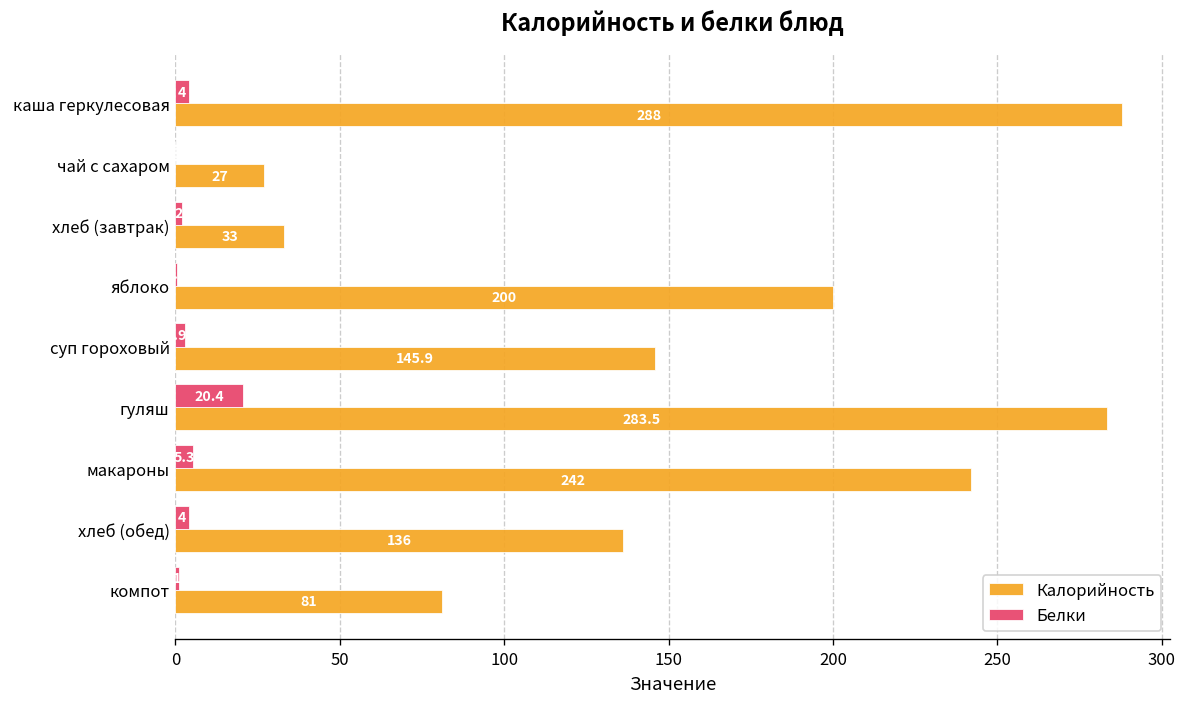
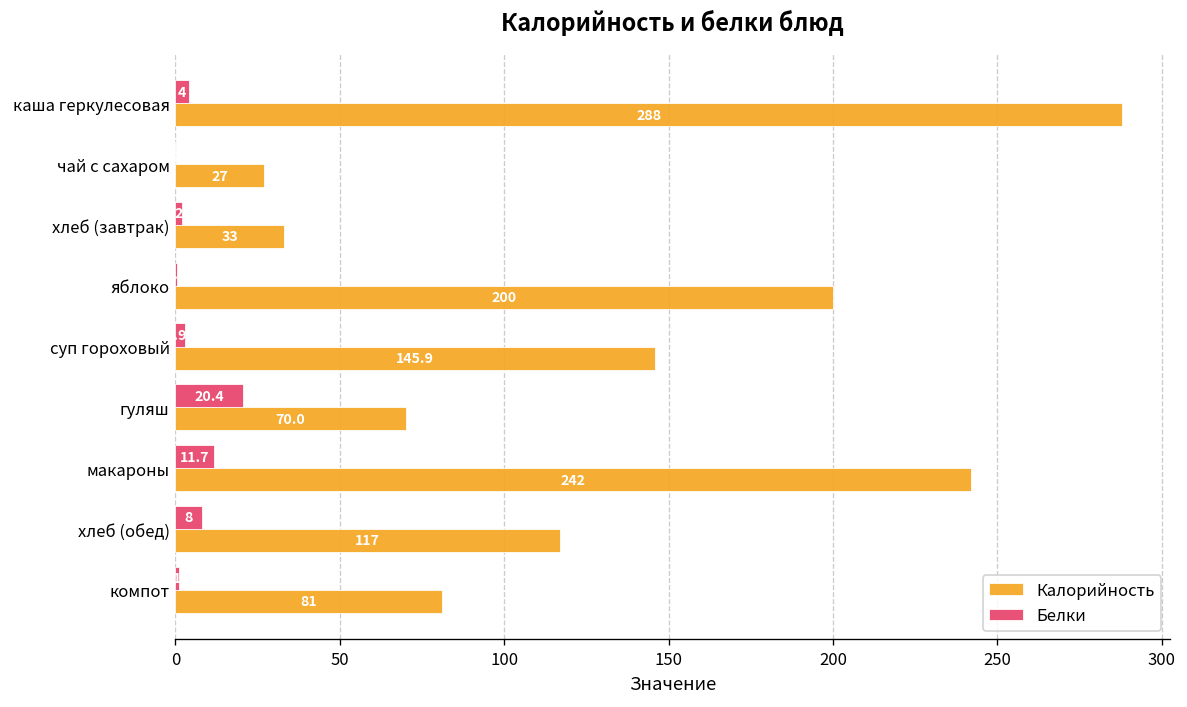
Калорийность, гуляш: 283.5 -> 70.0
Белки, макароны: 5.3 -> 11.7
Белки, хлеб (обед): 4 -> 8
Калорийность, хлеб (обед): 136 -> 117
